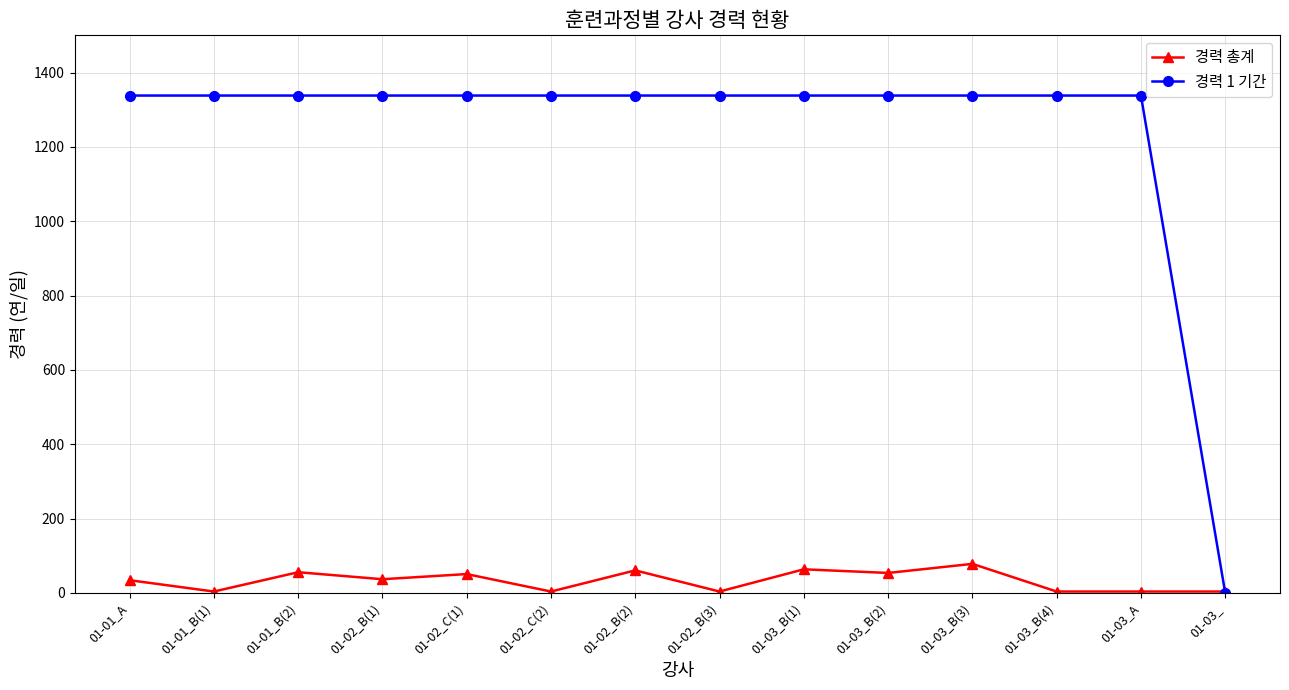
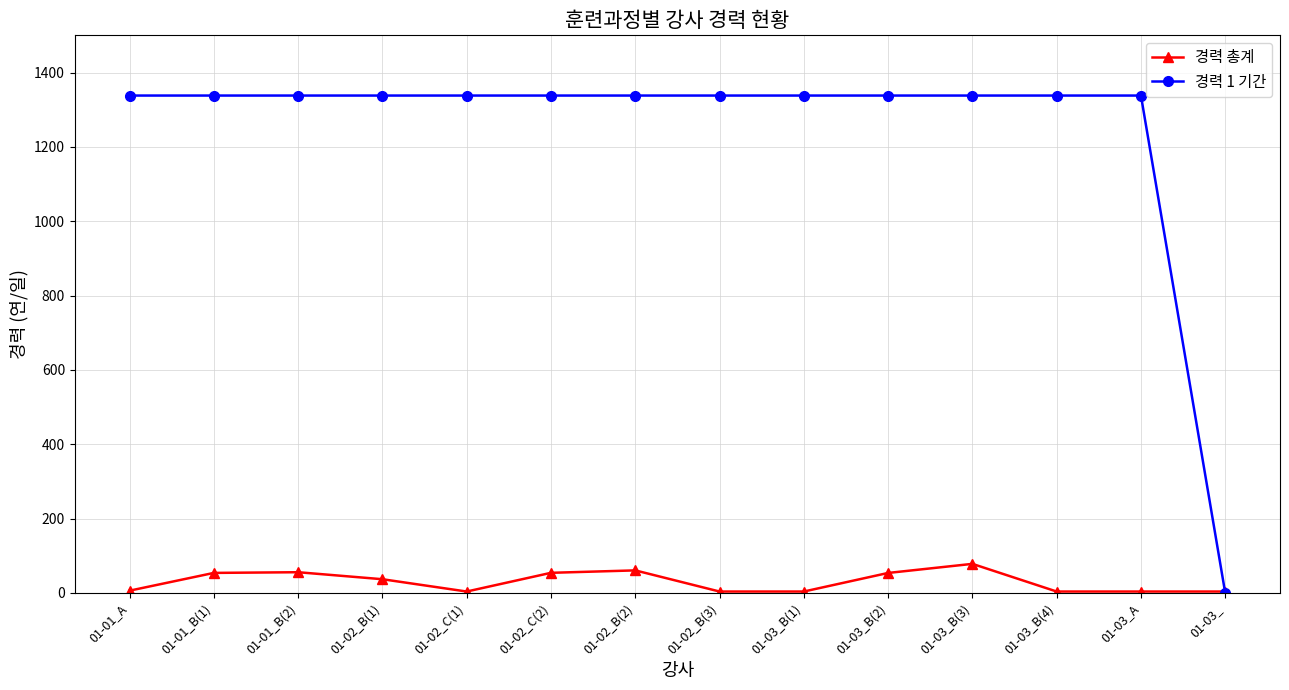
경력 총계, 01-01_A: 30 -> 10
경력 총계, 01-01_B(1): 0 -> 50
경력 총계, 01-02_C(1): 50 -> 0
경력 총계, 01-02_C(2): 0 -> 50
경력 총계, 01-03_B(1): 60 -> 0
